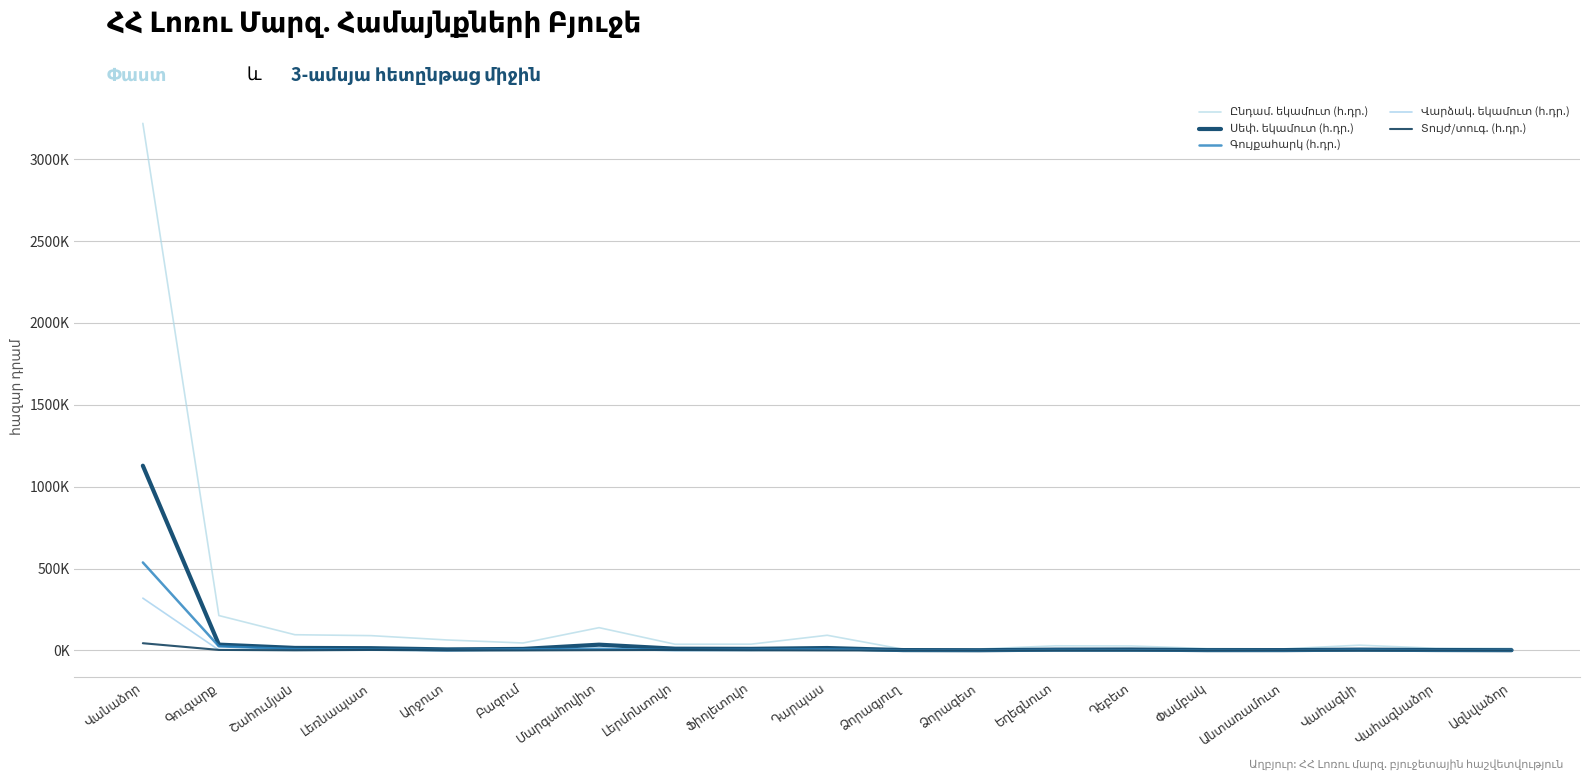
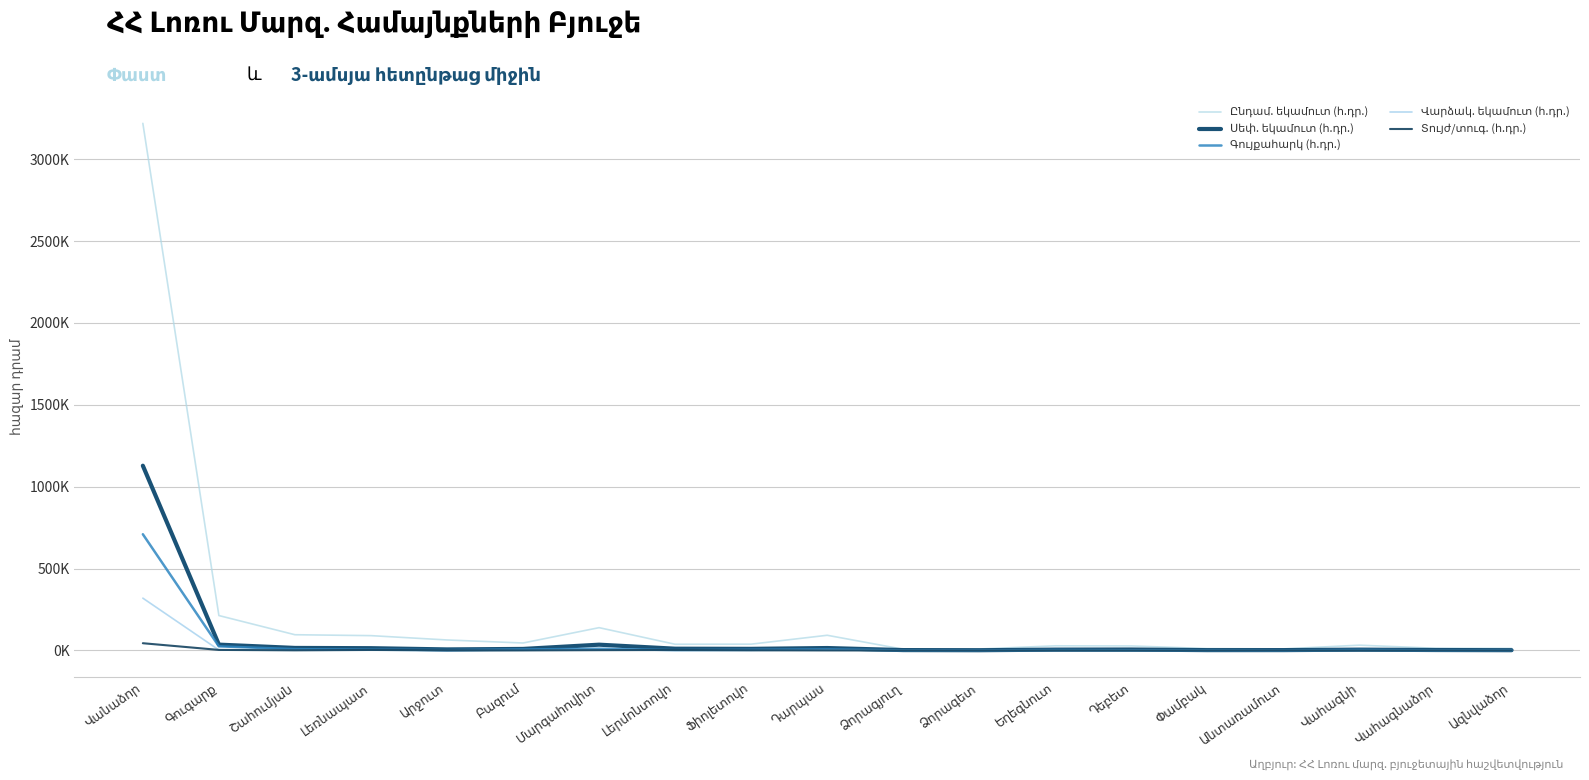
Գույքահարկ (հ.դր.), Վանաձոր: 540000 -> 710000
